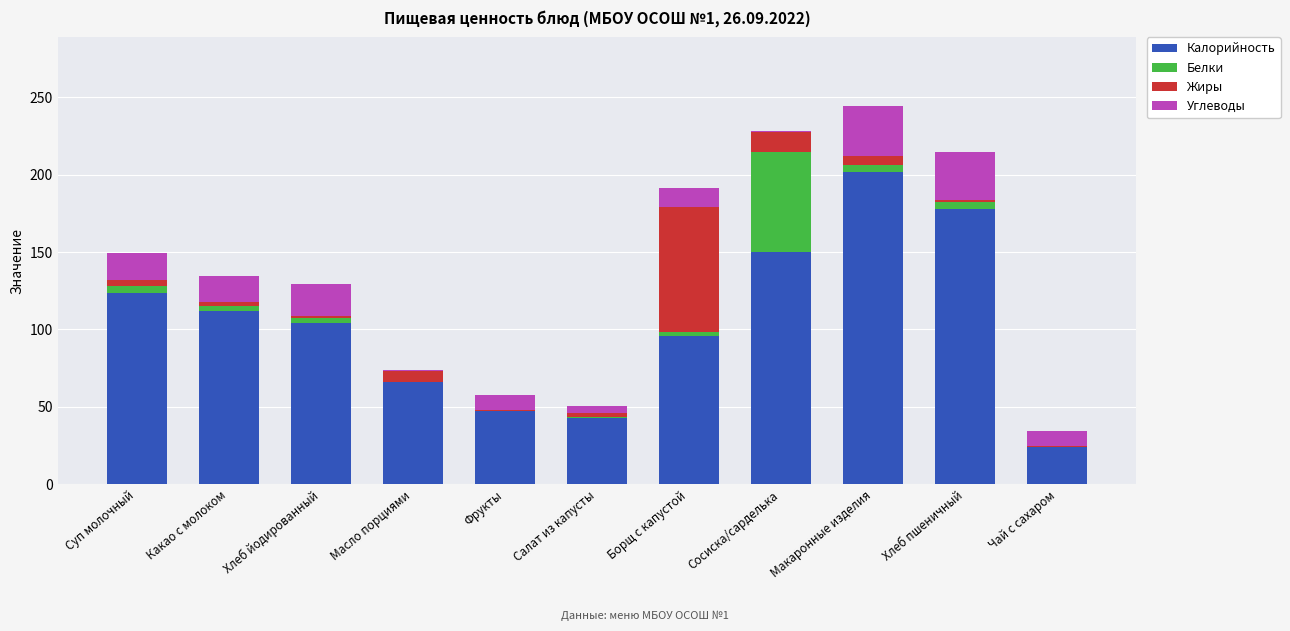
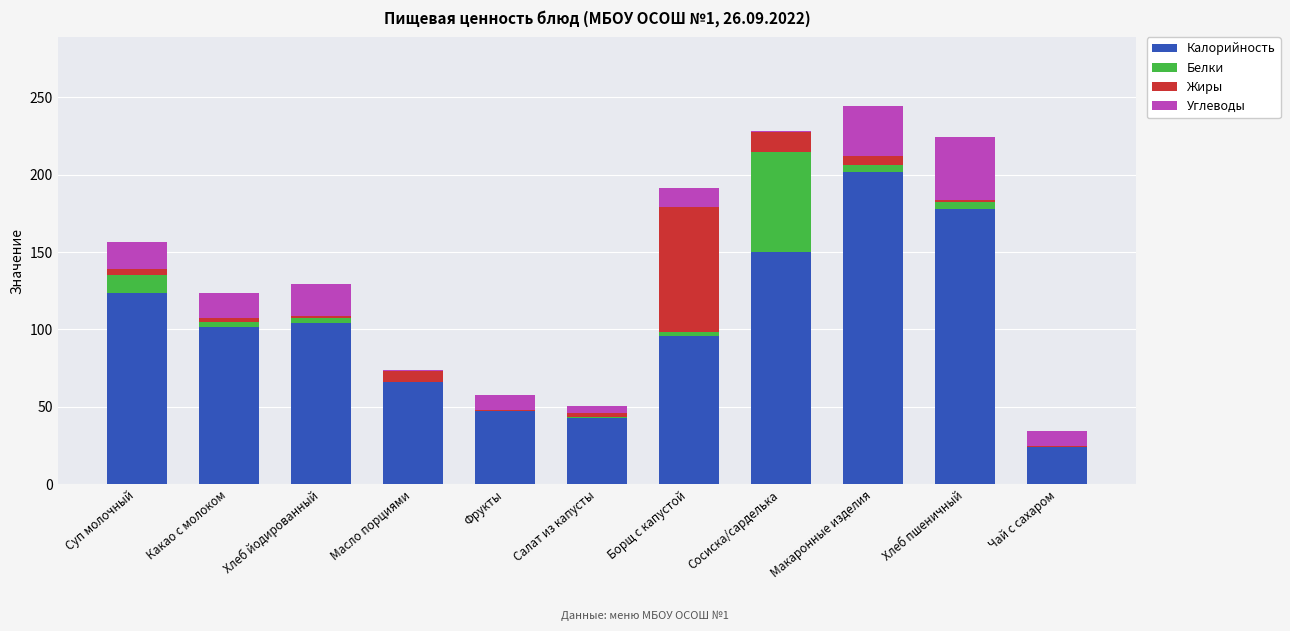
Белки, Суп молочный: 5 -> 12
Калорийность, Какао с молоком: 112 -> 102
Углеводы, Хлеб пшеничный: 31 -> 40
